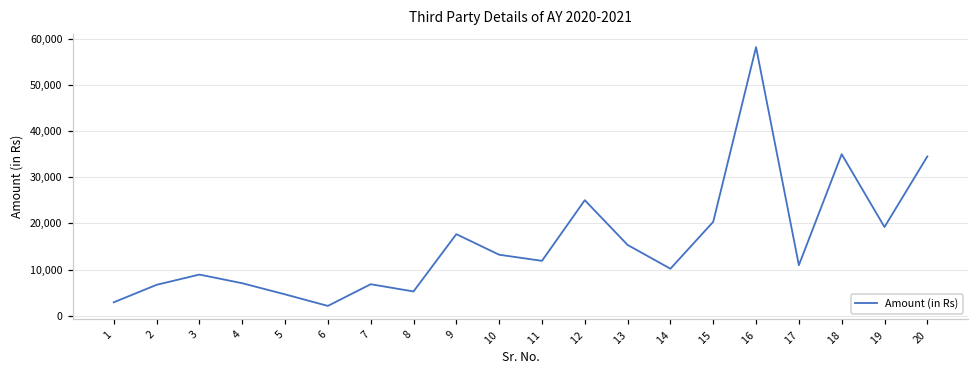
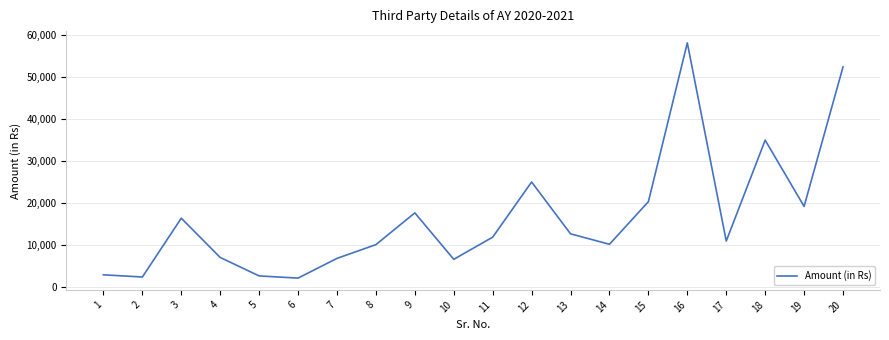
2: 7,000 -> 2,000
3: 9,000 -> 16,000
5: 5,000 -> 3,000
8: 5,000 -> 10,000
10: 13,000 -> 7,000
13: 15,000 -> 13,000
20: 35,000 -> 52,000
